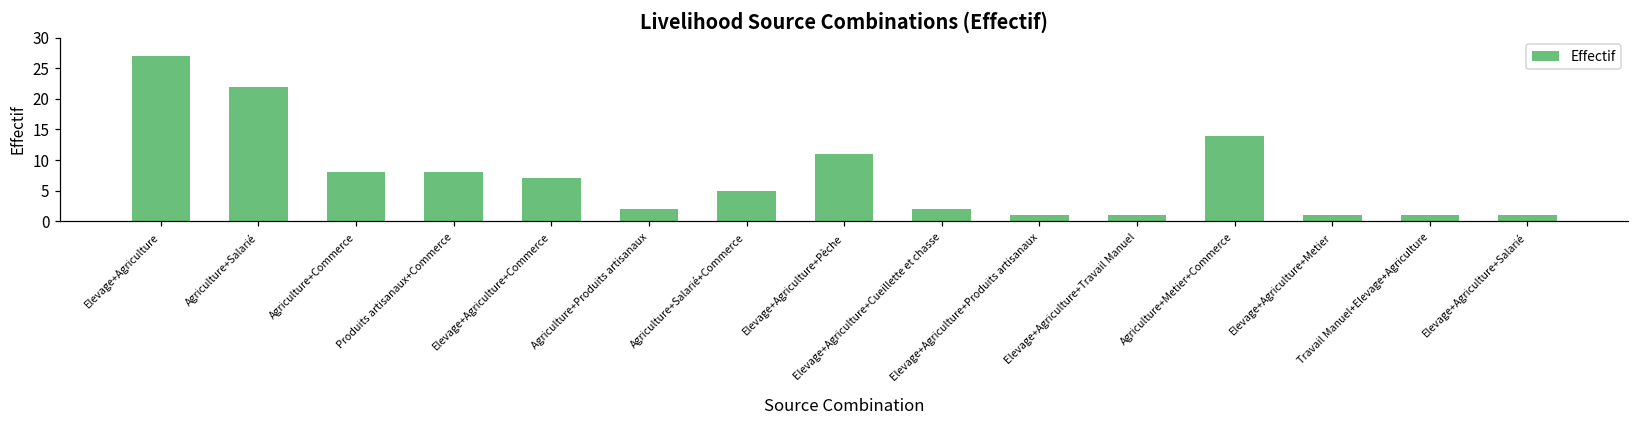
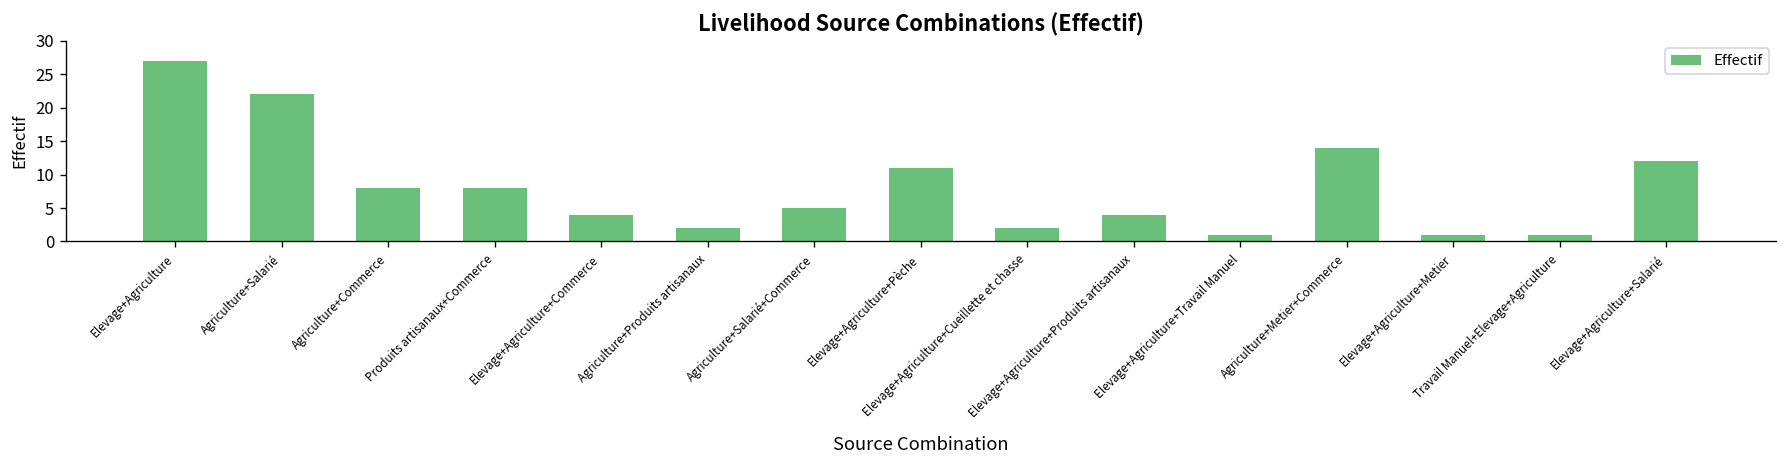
Elevage+Agriculture+Commerce: 7 -> 4
Elevage+Agriculture+Produits artisanaux: 1 -> 4
Elevage+Agriculture+Salarié: 1 -> 12
